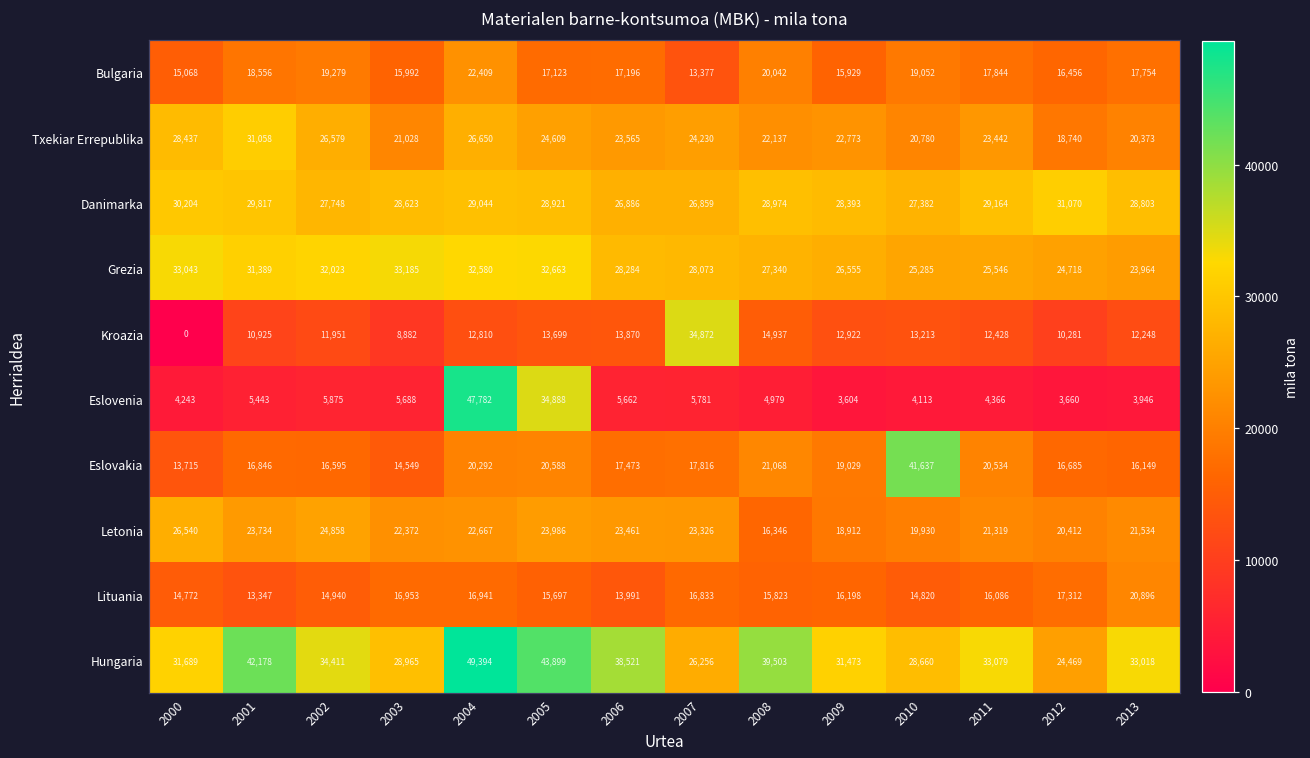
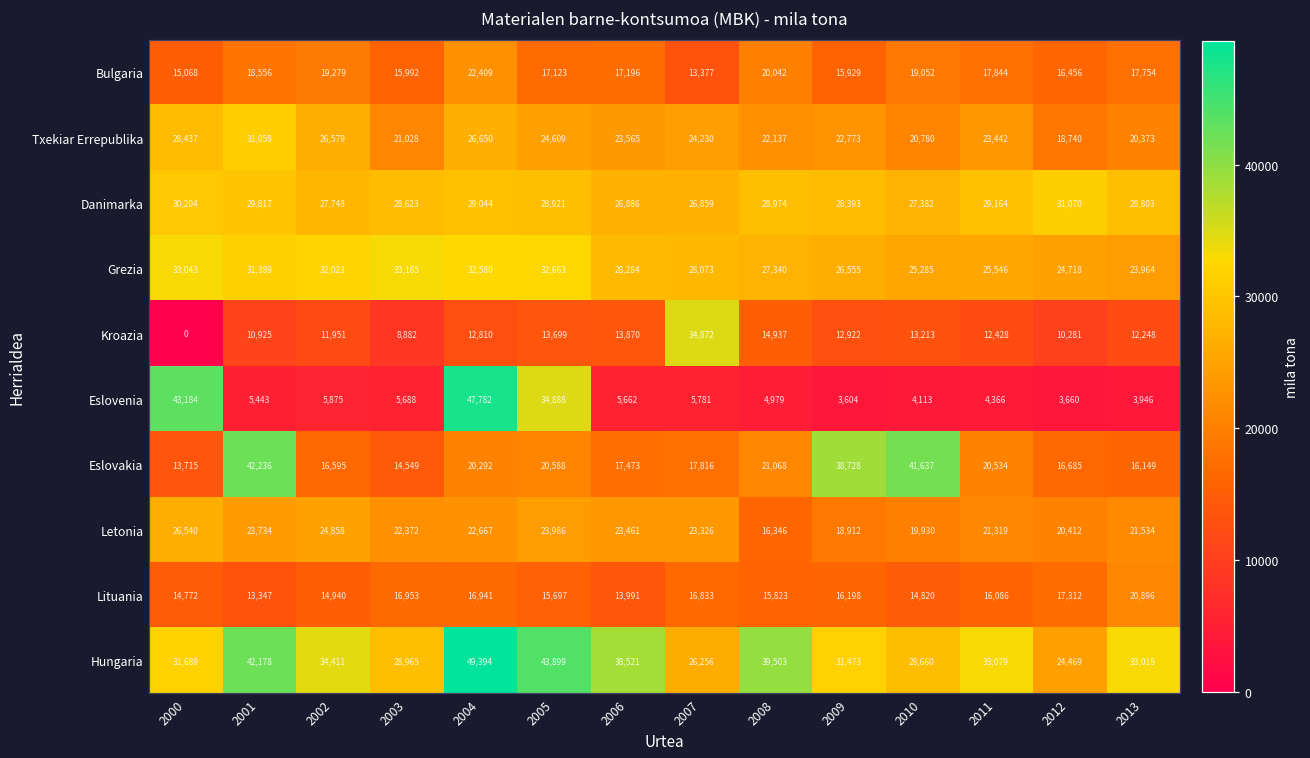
Eslovenia, 2000: 4,243 -> 43,184
Eslovakia, 2001: 16,846 -> 42,236
Eslovakia, 2009: 19,029 -> 38,728
